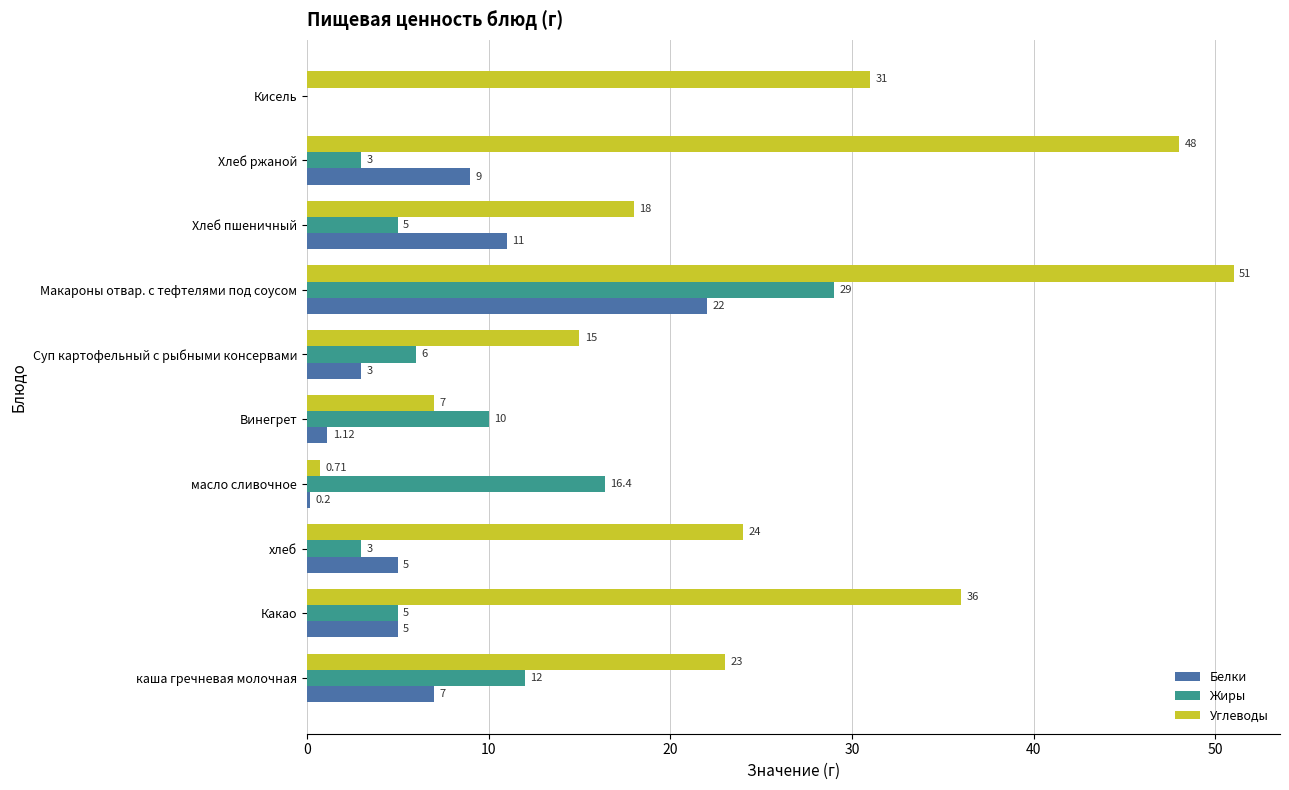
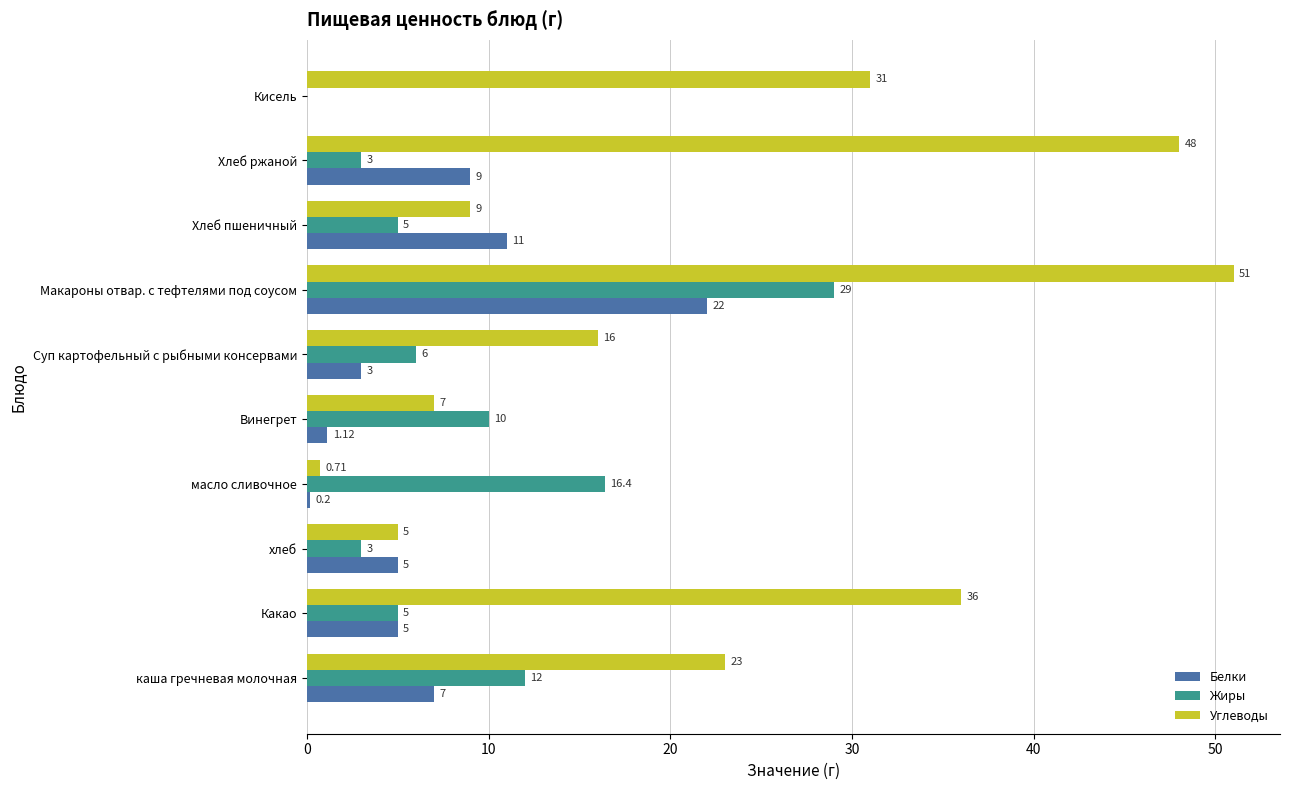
Углеводы, Хлеб пшеничный: 18 -> 9
Углеводы, Суп картофельный с рыбными консервами: 15 -> 16
Углеводы, хлеб: 24 -> 5
